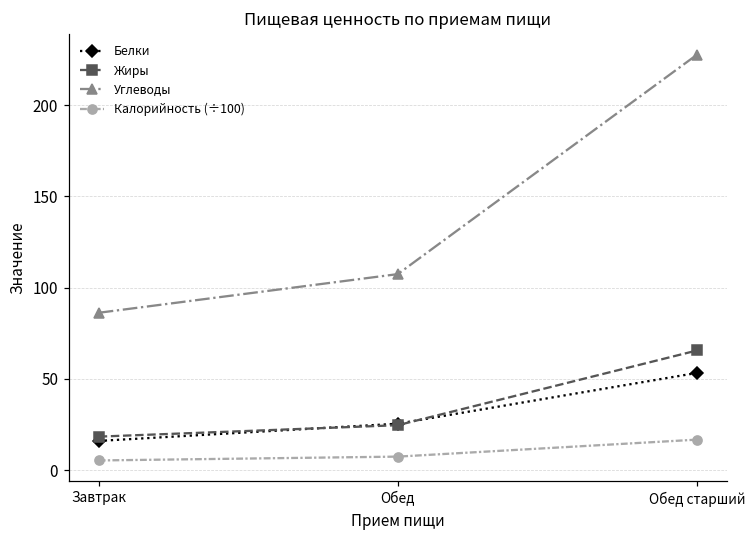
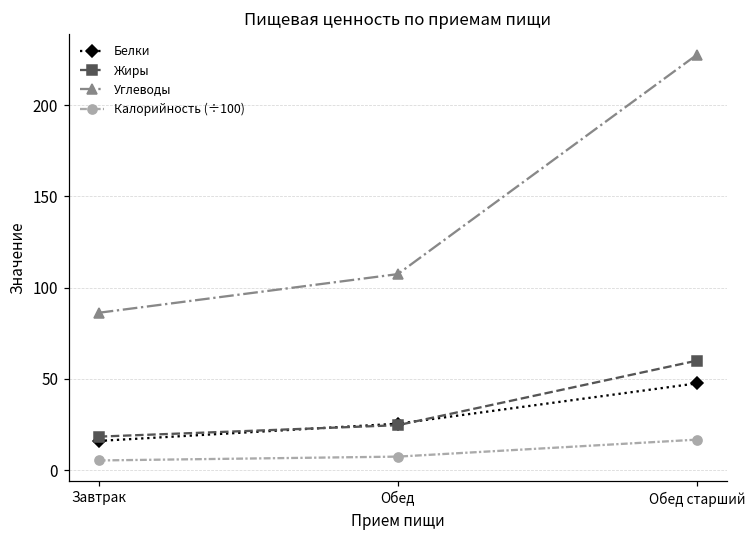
Белки, Обед старший: 53 -> 48
Жиры, Обед старший: 66 -> 60
